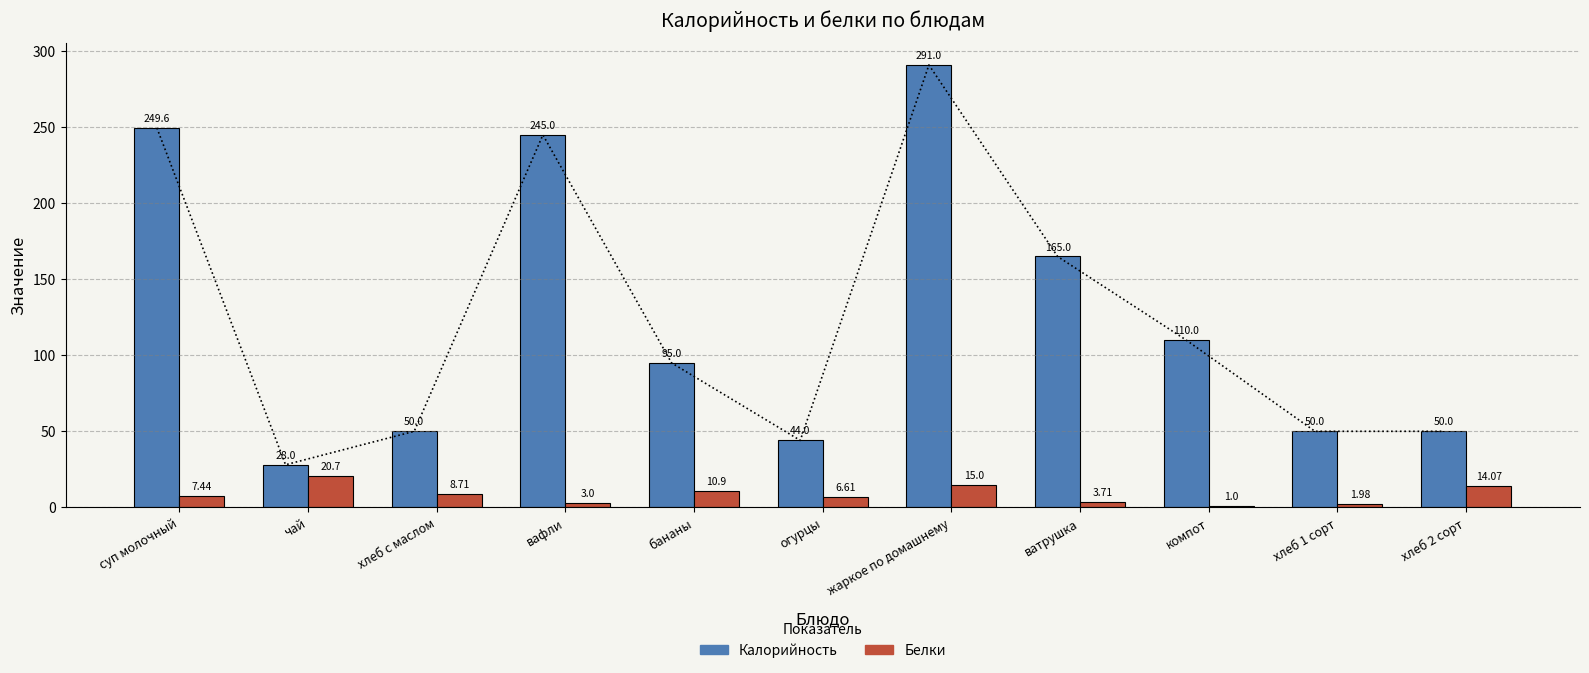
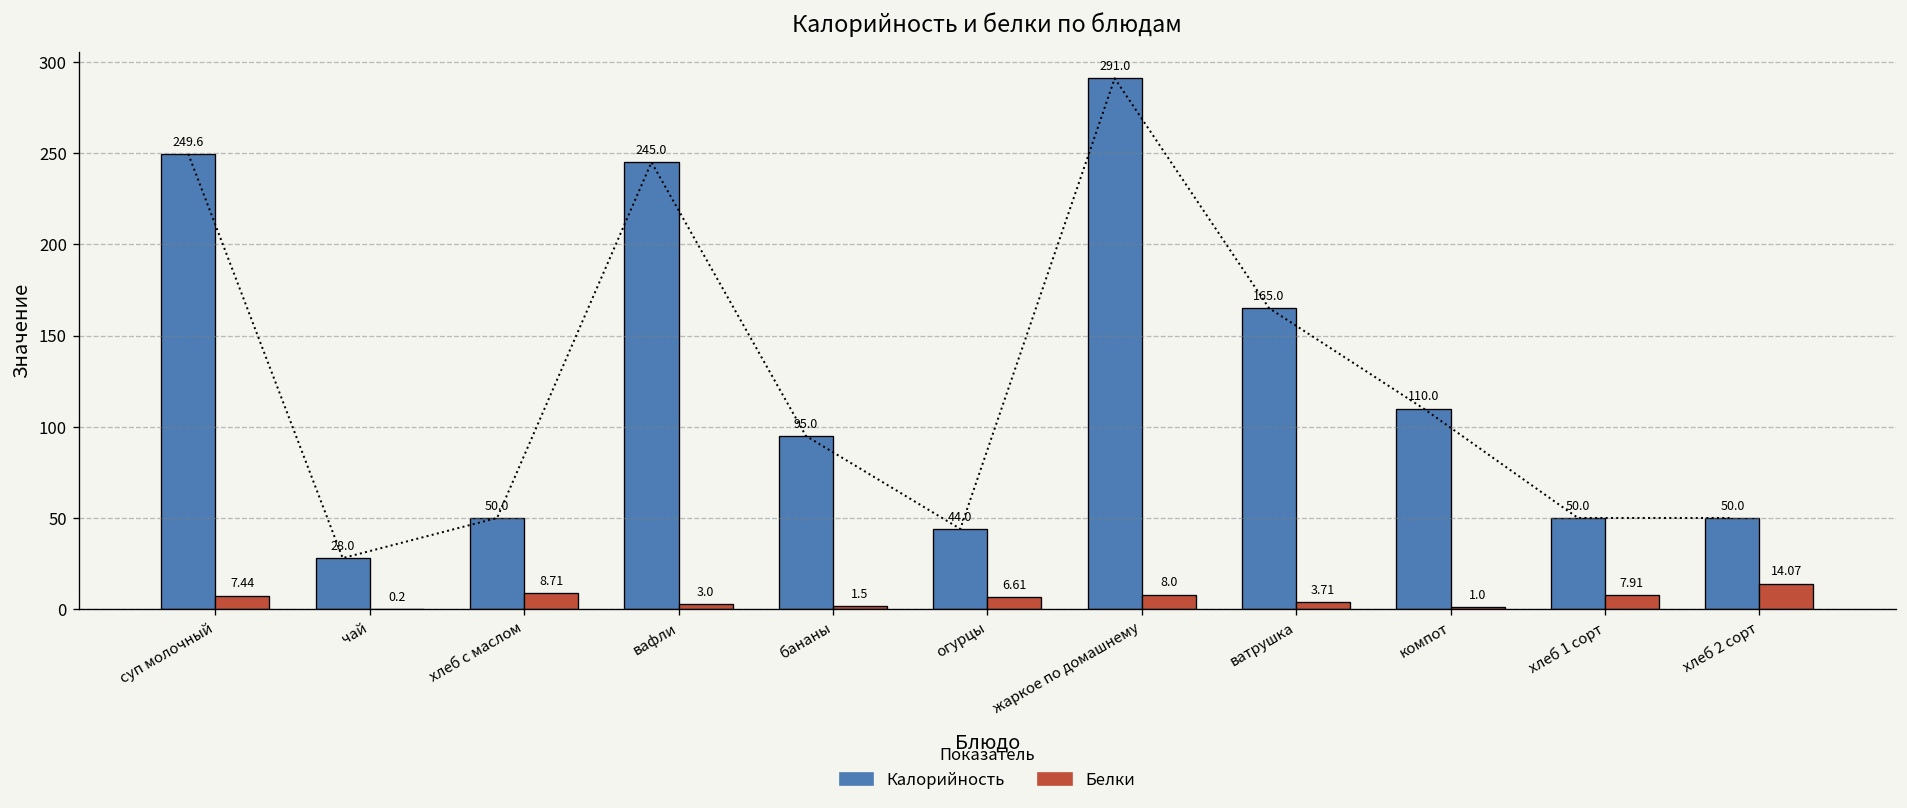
Белки, чай: 20.7 -> 0.2
Белки, бананы: 10.9 -> 1.5
Белки, жаркое по домашнему: 15.0 -> 8.0
Белки, хлеб 1 сорт: 1.98 -> 7.91
